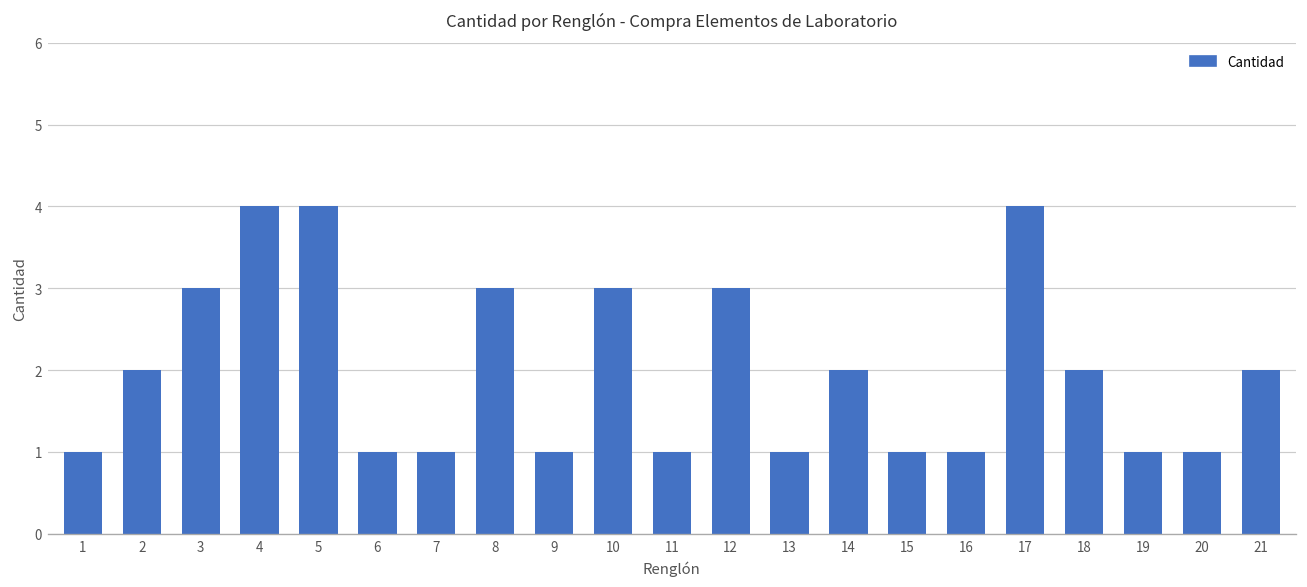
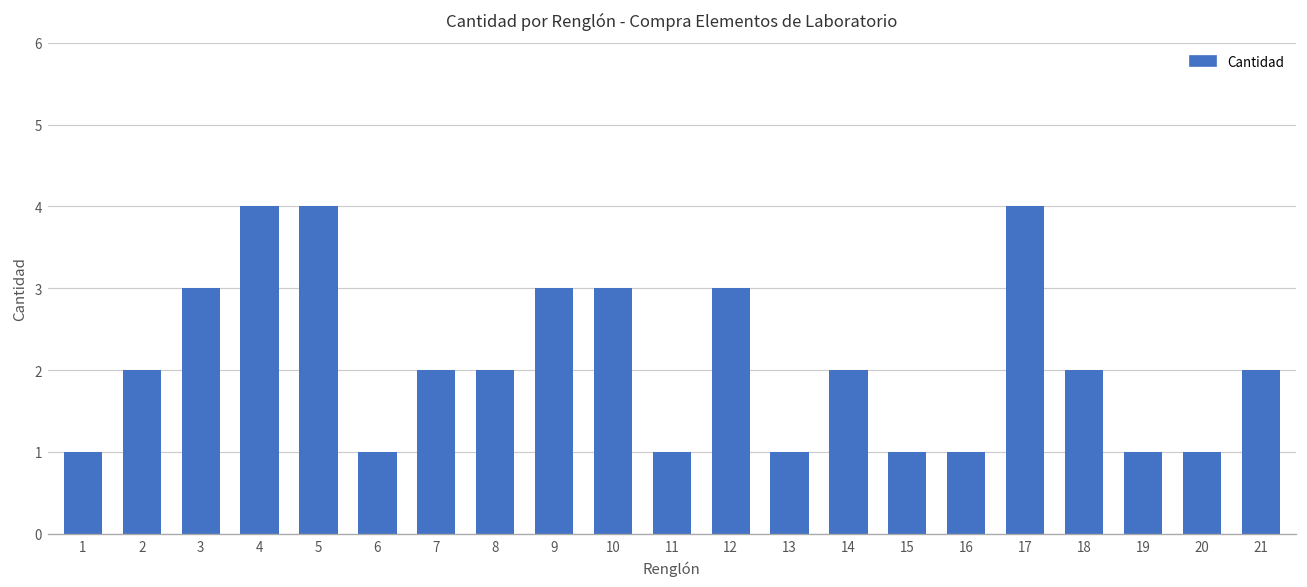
7: 1 -> 2
8: 3 -> 2
9: 1 -> 3
